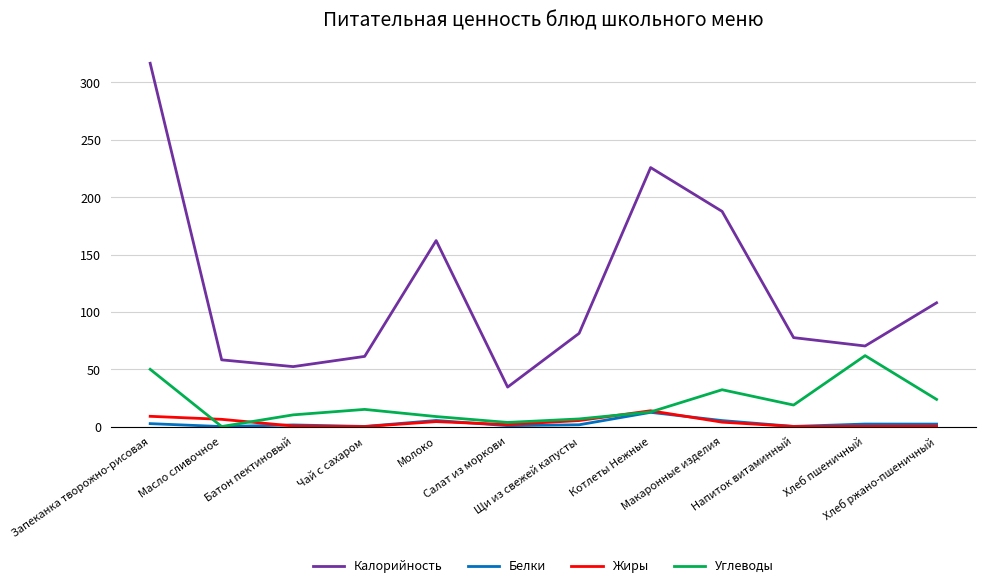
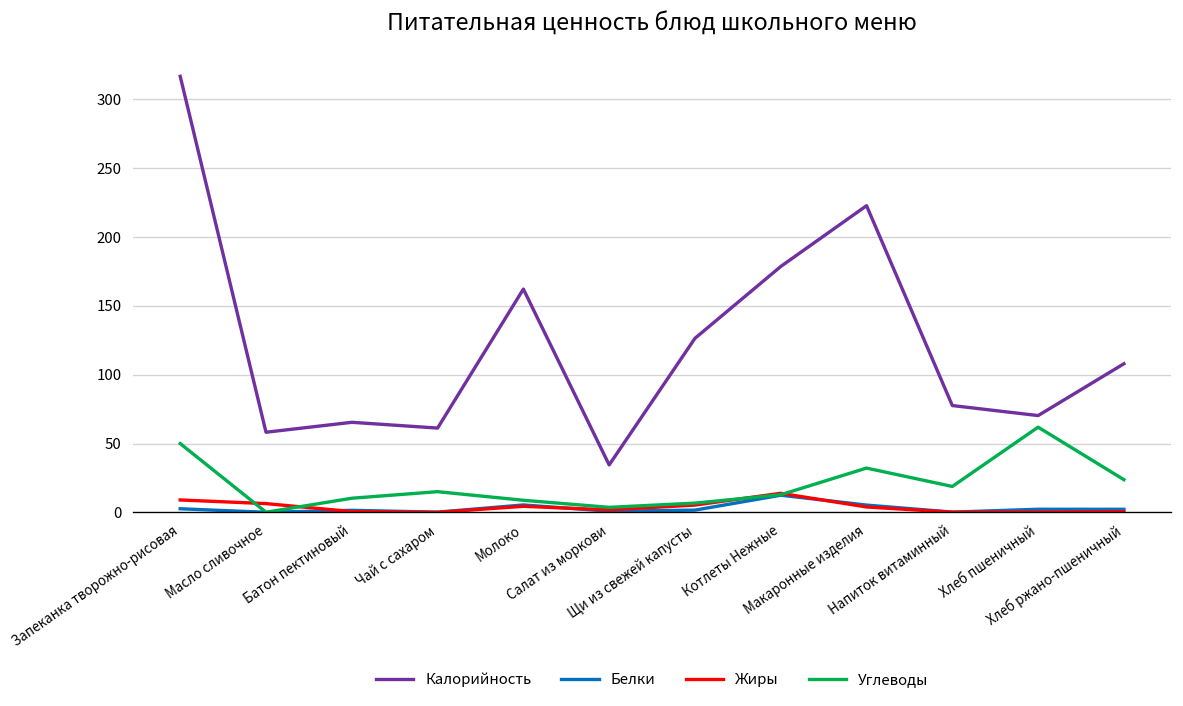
Калорийность, Батон пектиновый: 52 -> 65
Калорийность, Щи из свежей капусты: 81 -> 126
Калорийность, Котлеты Нежные: 226 -> 179
Калорийность, Макаронные изделия: 188 -> 223
